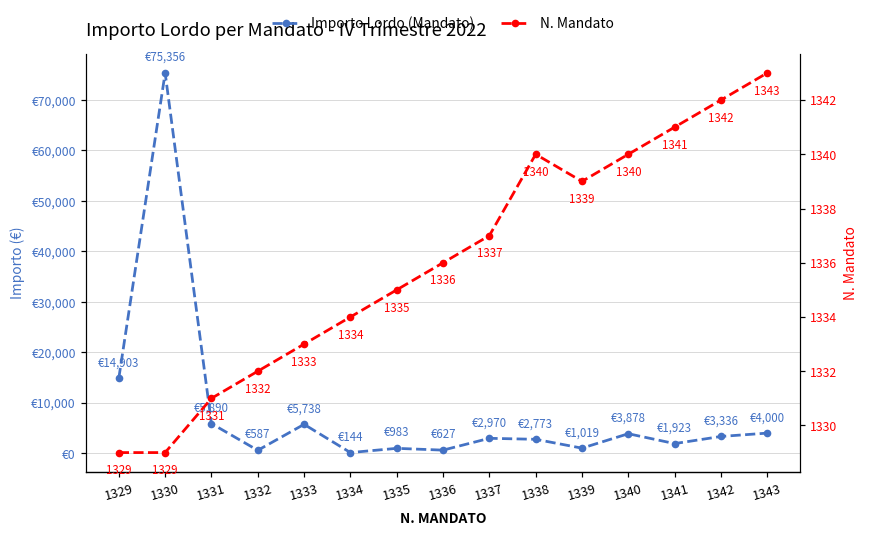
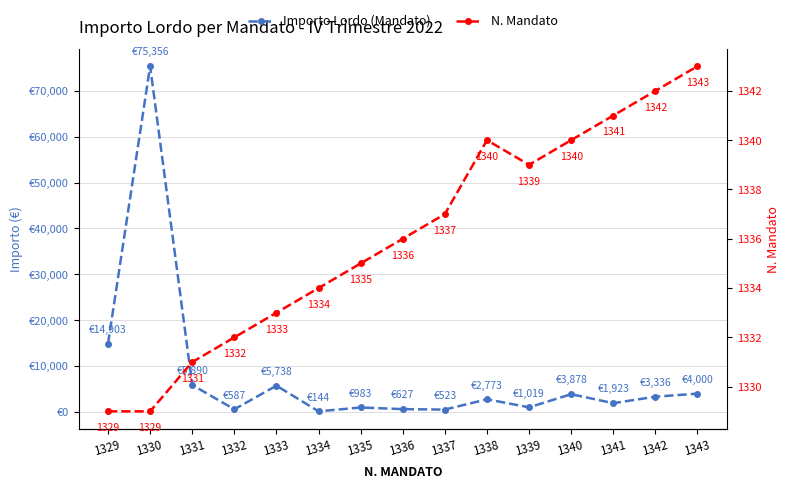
Importo Lordo (Mandato), 1337: €2,970 -> €523
